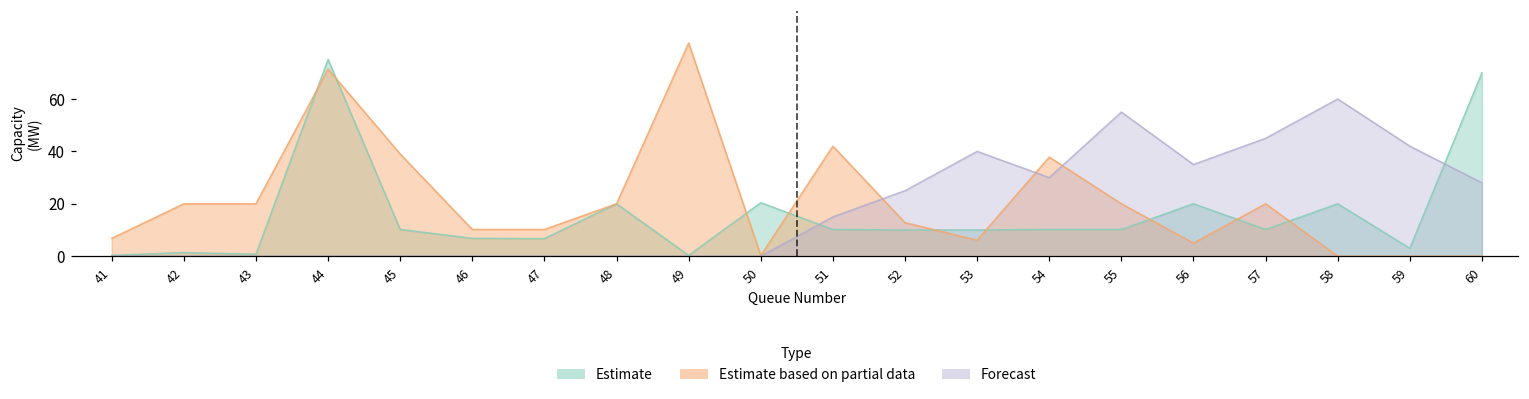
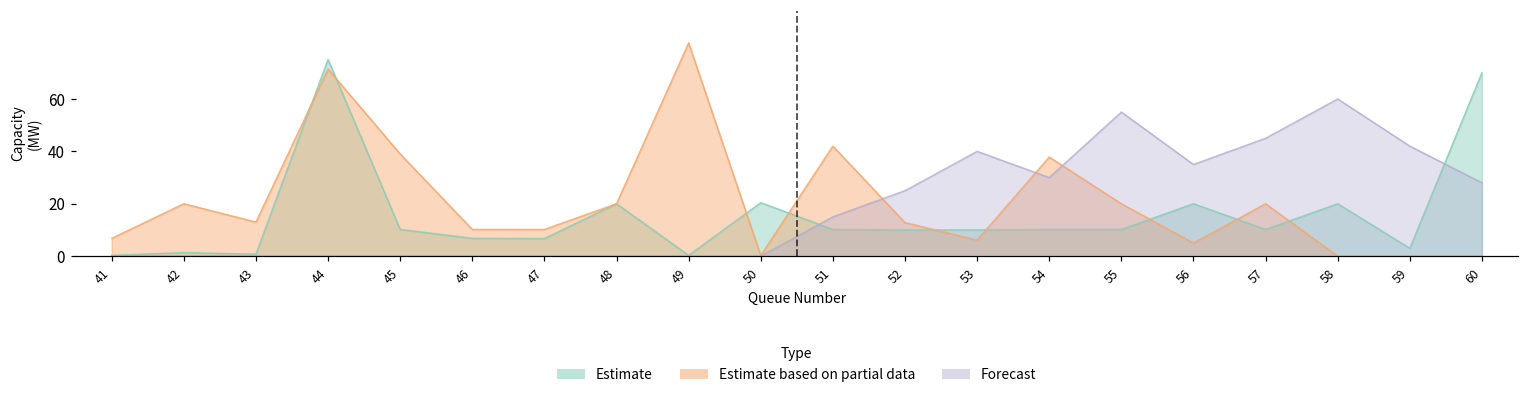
Estimate based on partial data, 43: 20 -> 13
